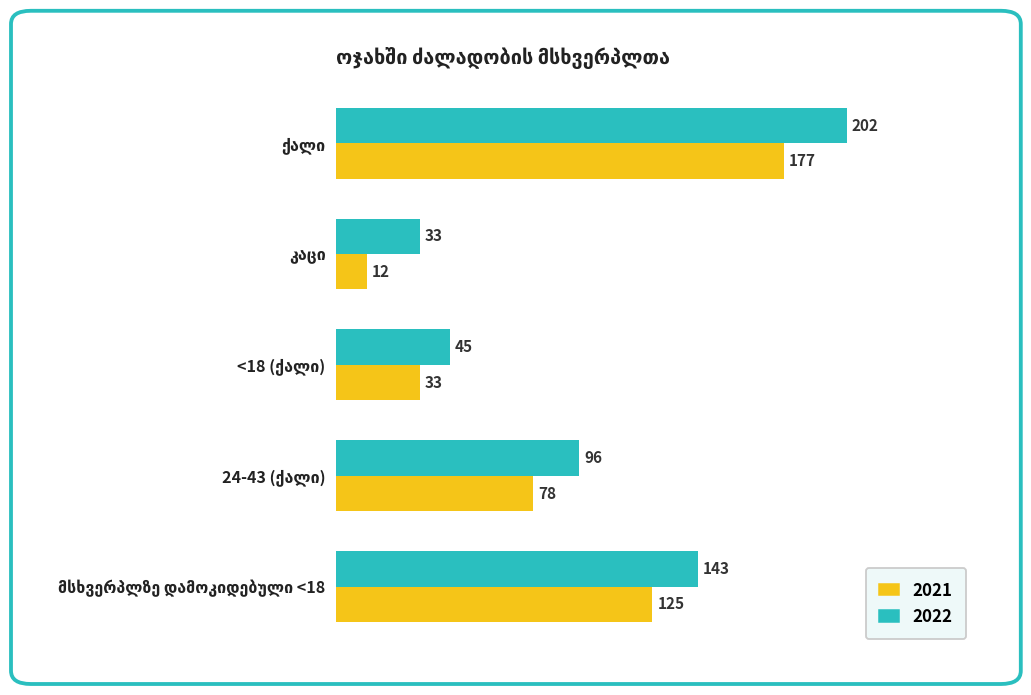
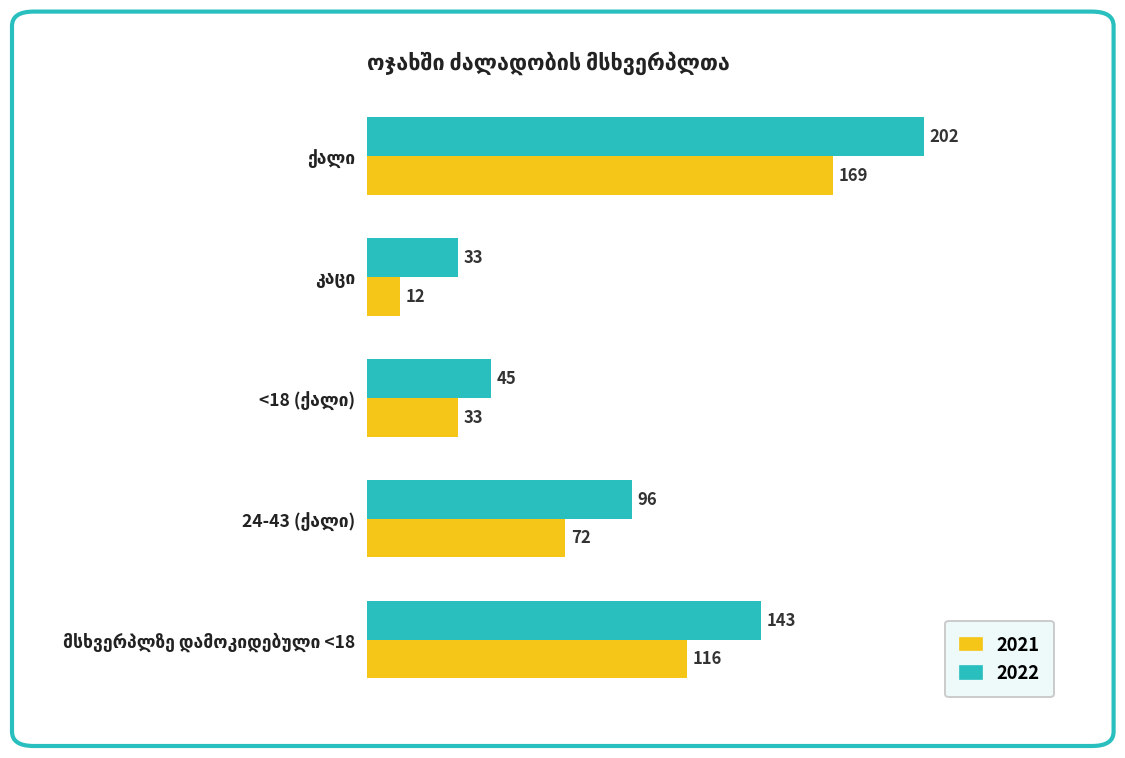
2021, ქალი: 177 -> 169
2021, 24-43 (ქალი): 78 -> 72
2021, მსხვერპლზე დამოკიდებული <18: 125 -> 116
